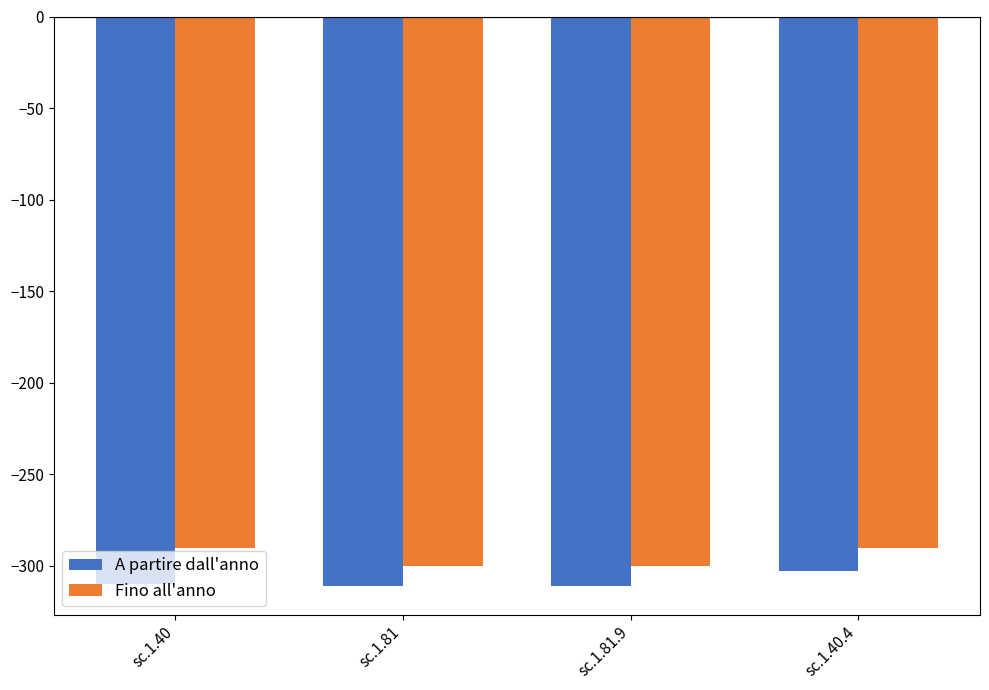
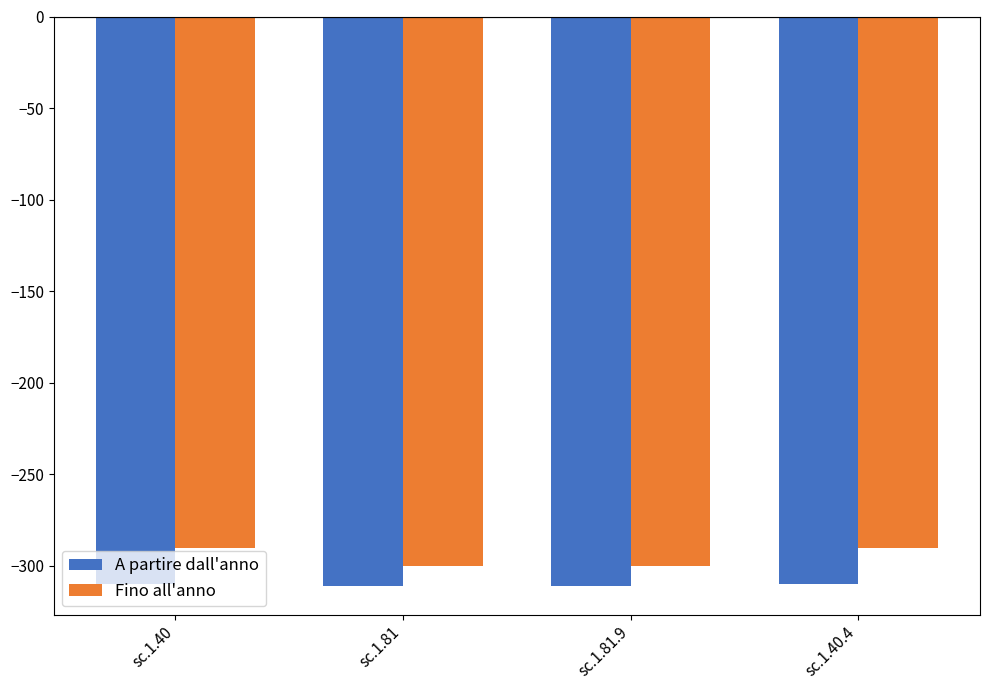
A partire dall'anno, sc.1.40.4: -303 -> -310
